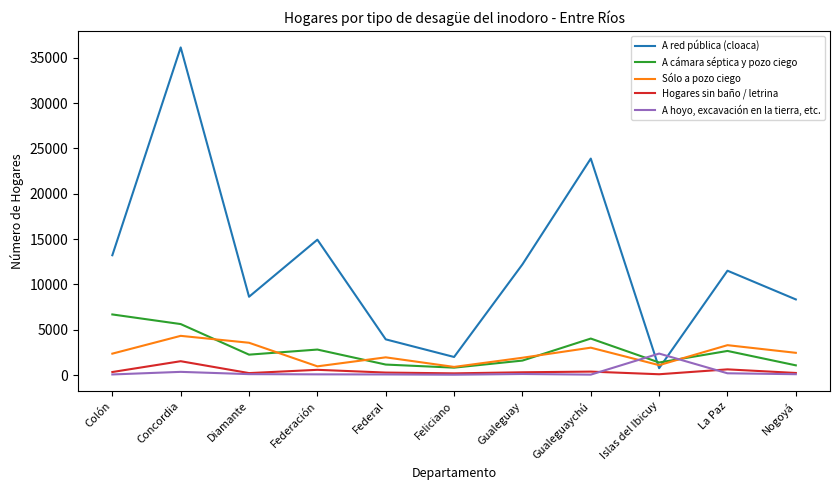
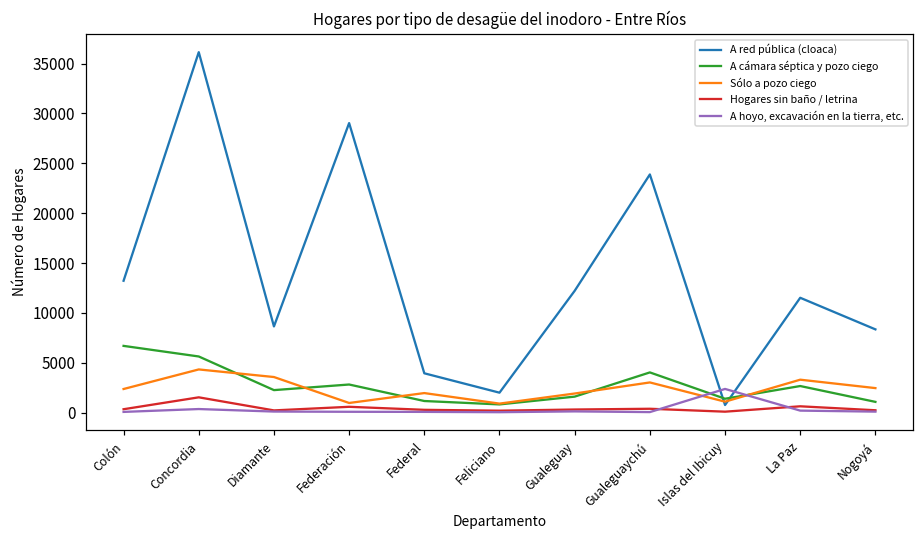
A red pública (cloaca), Federación: 15000 -> 29000
